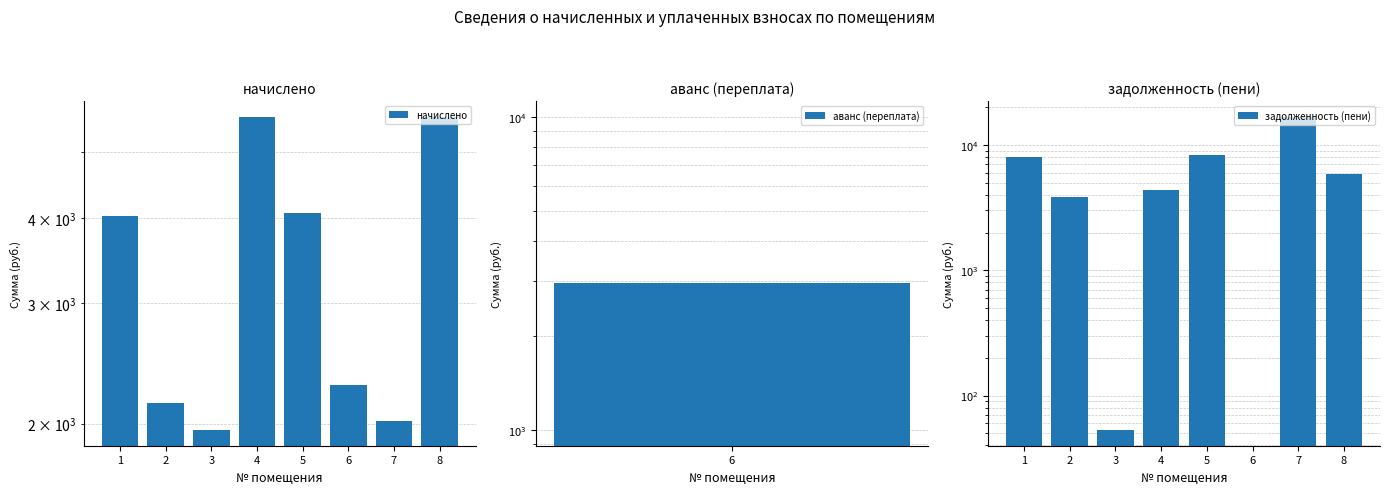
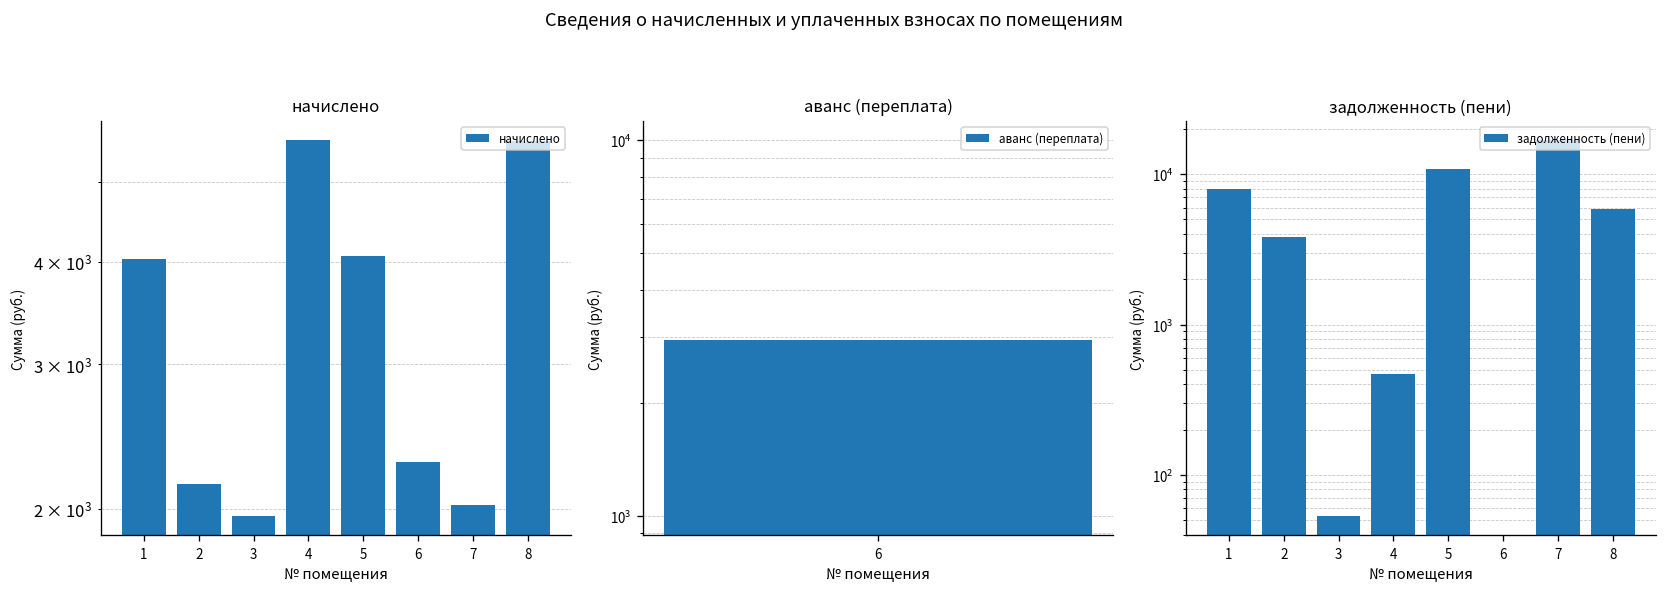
задолженность (пени), 4: 4400 -> 470
задолженность (пени), 5: 8000 -> 11000
